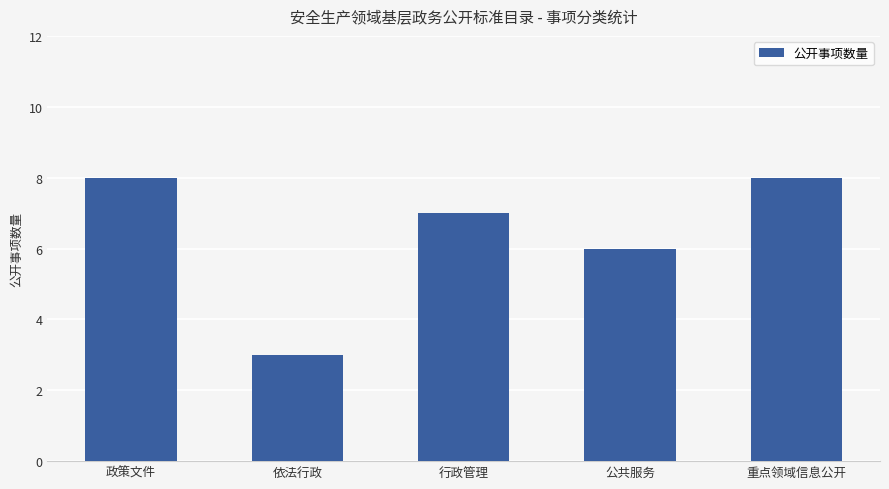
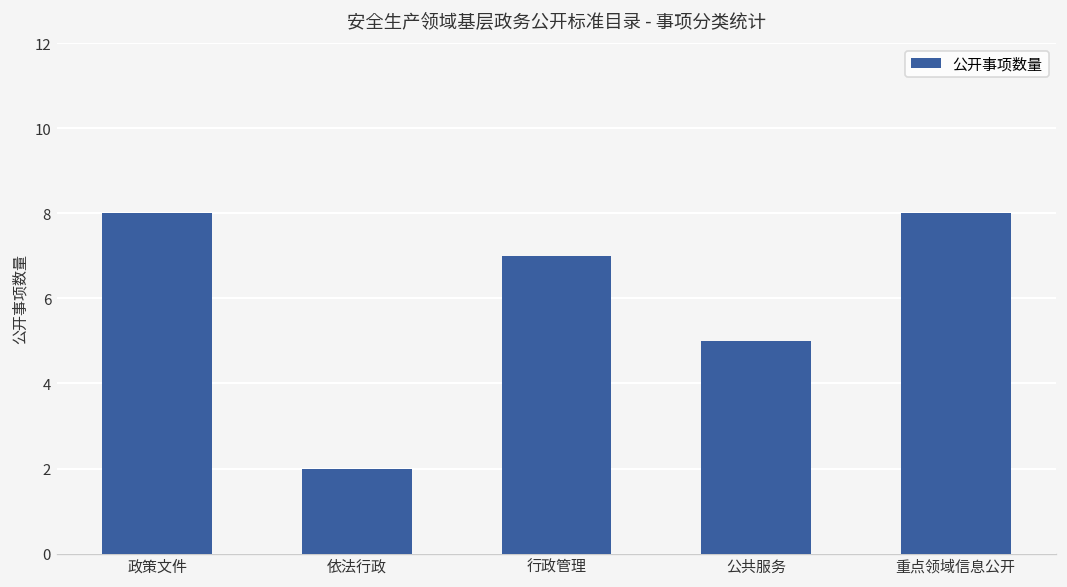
依法行政: 3 -> 2
公共服务: 6 -> 5
